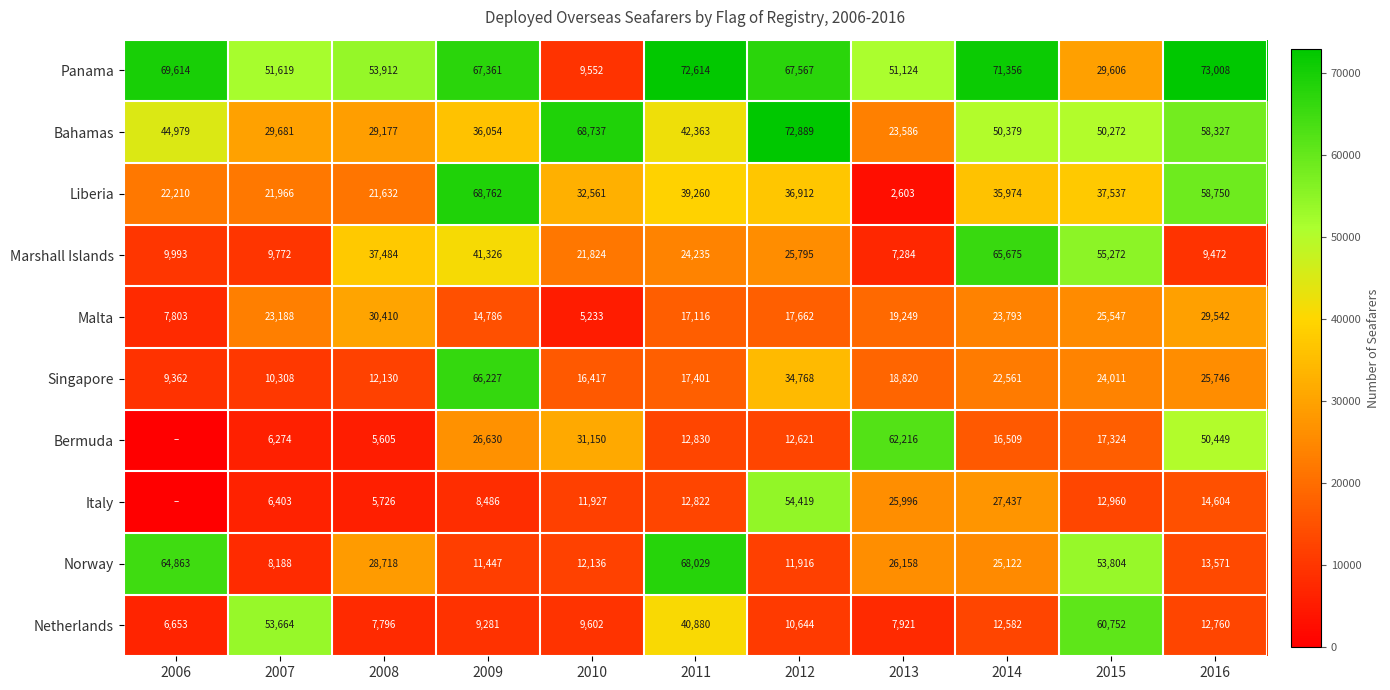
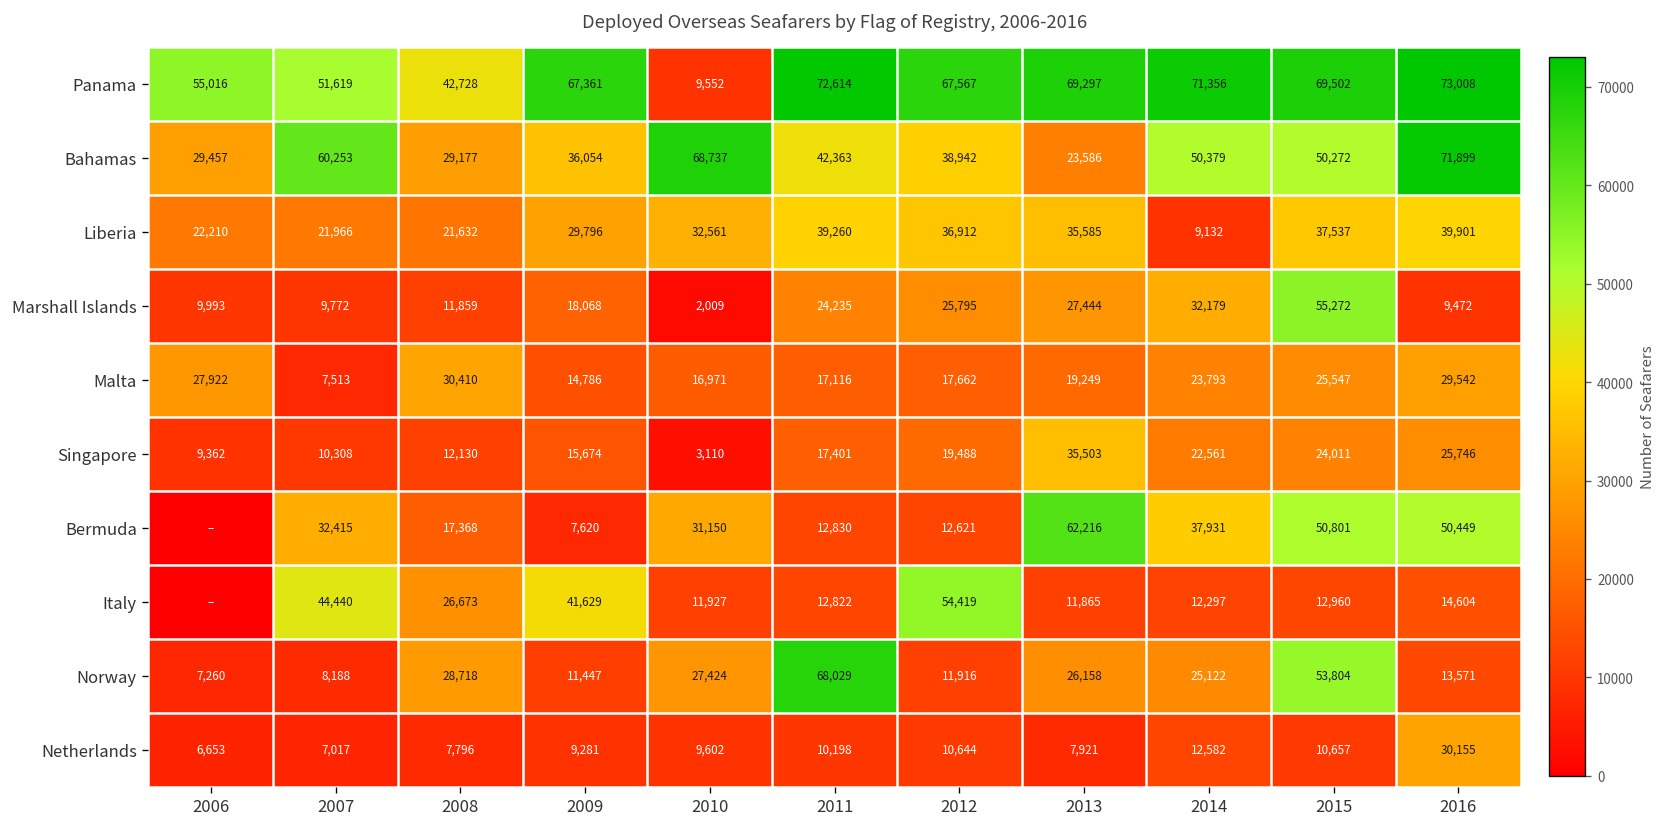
Panama, 2006: 69,614 -> 55,016
Panama, 2008: 53,912 -> 42,728
Panama, 2013: 51,124 -> 69,297
Panama, 2015: 29,606 -> 69,502
Bahamas, 2006: 44,979 -> 29,457
Bahamas, 2007: 29,681 -> 60,253
Bahamas, 2012: 72,889 -> 38,942
Bahamas, 2016: 58,327 -> 71,899
Liberia, 2009: 68,762 -> 29,796
Liberia, 2013: 2,603 -> 35,585
Liberia, 2014: 35,974 -> 9,132
Liberia, 2016: 58,750 -> 39,901
Marshall Islands, 2008: 37,484 -> 11,859
Marshall Islands, 2009: 41,326 -> 18,068
Marshall Islands, 2010: 21,824 -> 2,009
Marshall Islands, 2013: 7,284 -> 27,444
Marshall Islands, 2014: 65,675 -> 32,179
Malta, 2006: 7,803 -> 27,922
Malta, 2007: 23,188 -> 7,513
Malta, 2010: 5,233 -> 16,971
Singapore, 2009: 66,227 -> 15,674
Singapore, 2010: 16,417 -> 3,110
Singapore, 2012: 34,768 -> 19,488
Singapore, 2013: 18,820 -> 35,503
Bermuda, 2007: 6,274 -> 32,415
Bermuda, 2008: 5,605 -> 17,368
Bermuda, 2009: 26,630 -> 7,620
Bermuda, 2014: 16,509 -> 37,931
Bermuda, 2015: 17,324 -> 50,801
Italy, 2007: 6,403 -> 44,440
Italy, 2008: 5,726 -> 26,673
Italy, 2009: 8,486 -> 41,629
Italy, 2013: 25,996 -> 11,865
Italy, 2014: 27,437 -> 12,297
Norway, 2006: 64,863 -> 7,260
Norway, 2010: 12,136 -> 27,424
Netherlands, 2007: 53,664 -> 7,017
Netherlands, 2011: 40,880 -> 10,198
Netherlands, 2015: 60,752 -> 10,657
Netherlands, 2016: 12,760 -> 30,155
